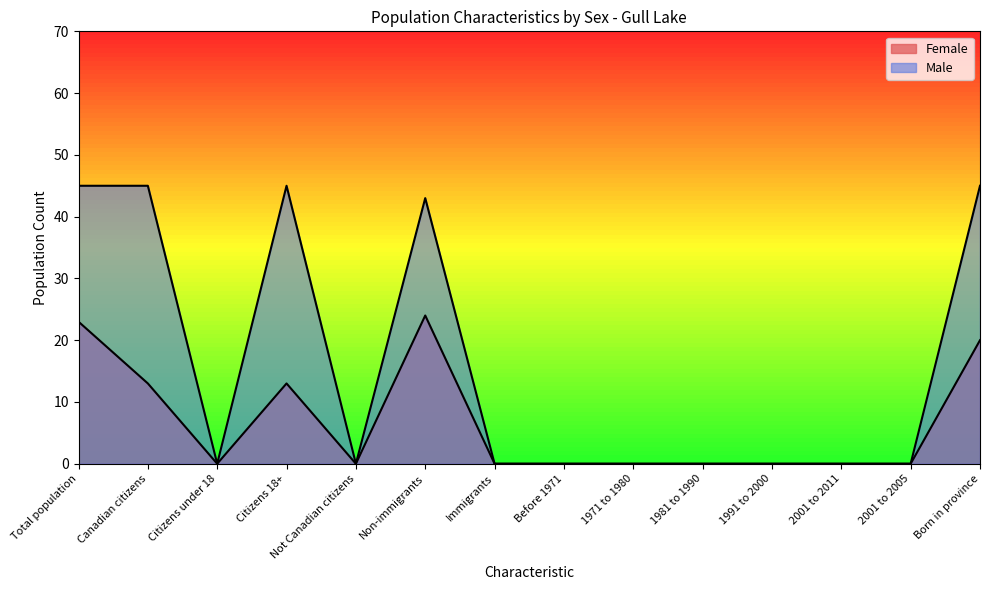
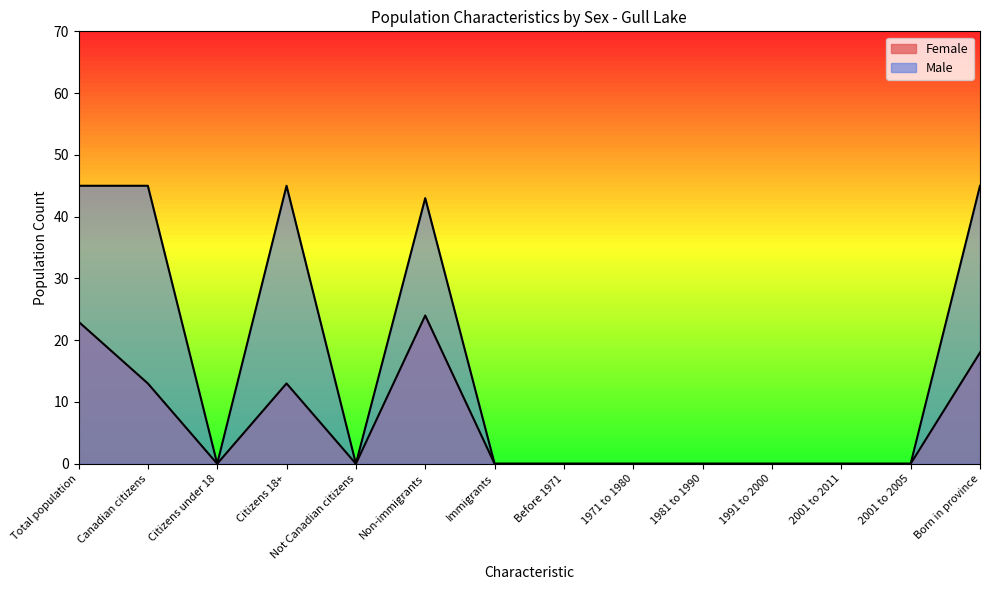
Female, Born in province: 20 -> 18
